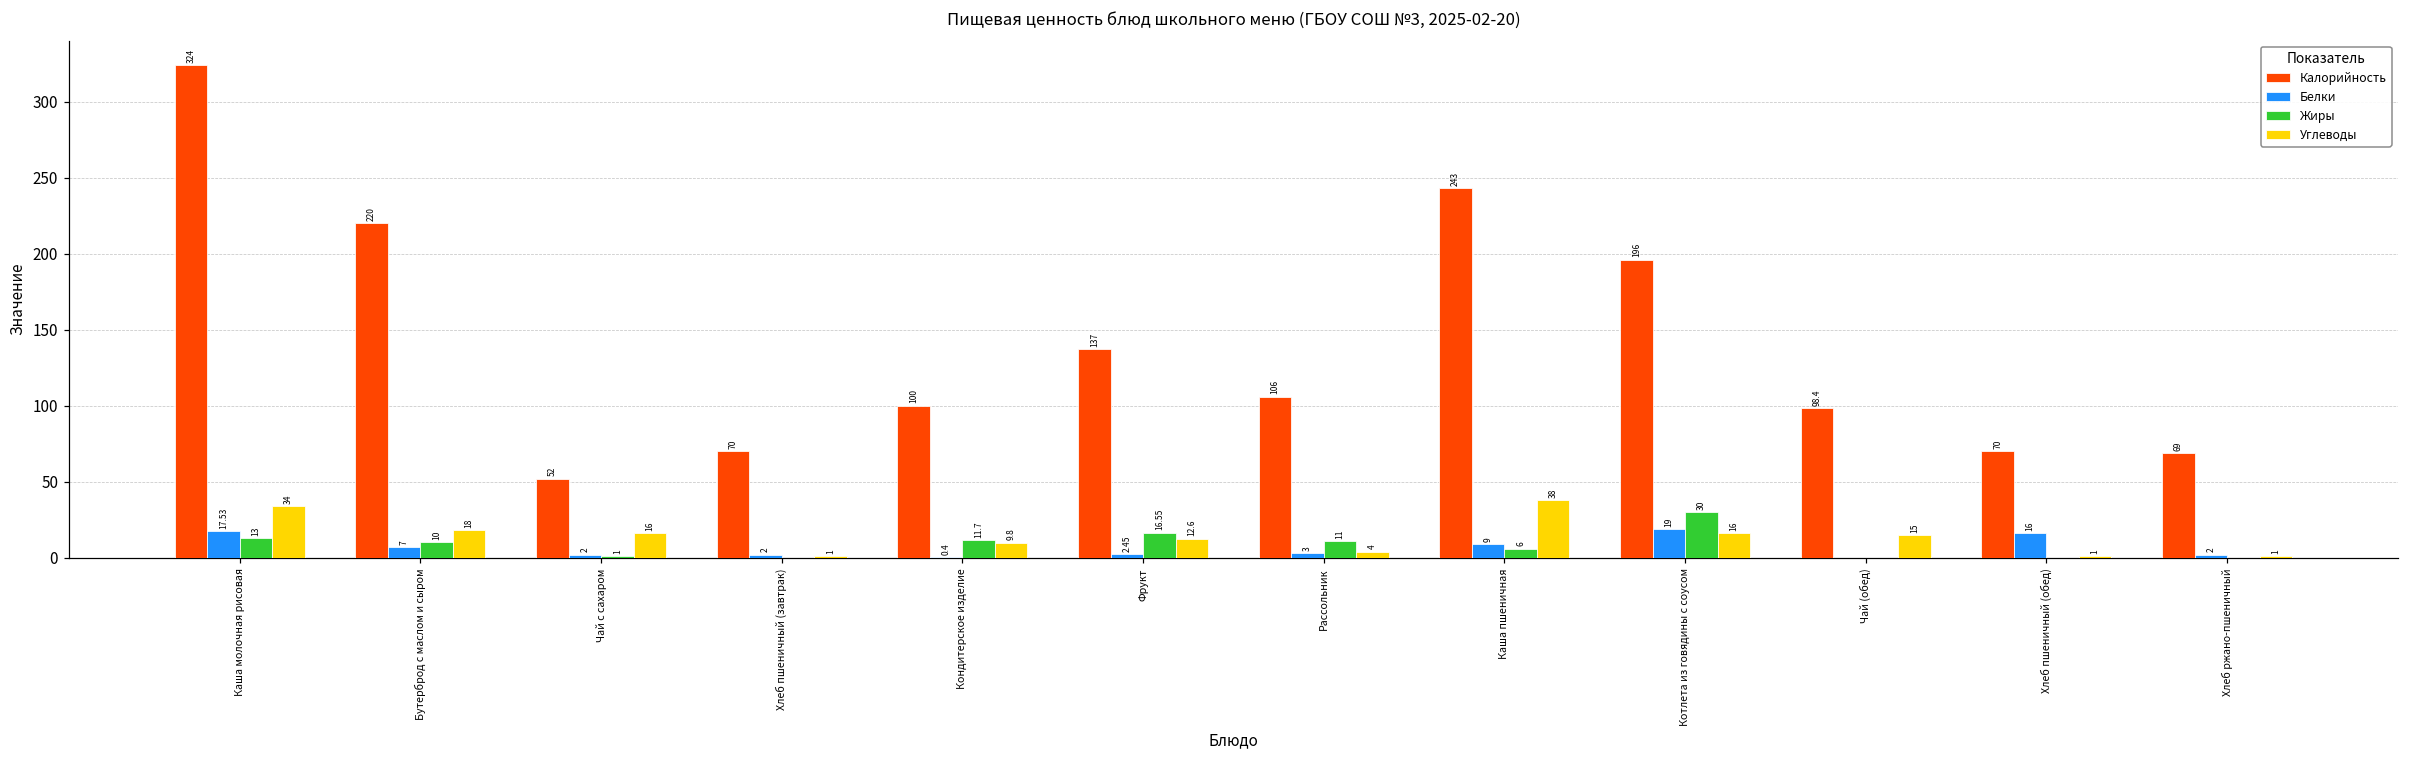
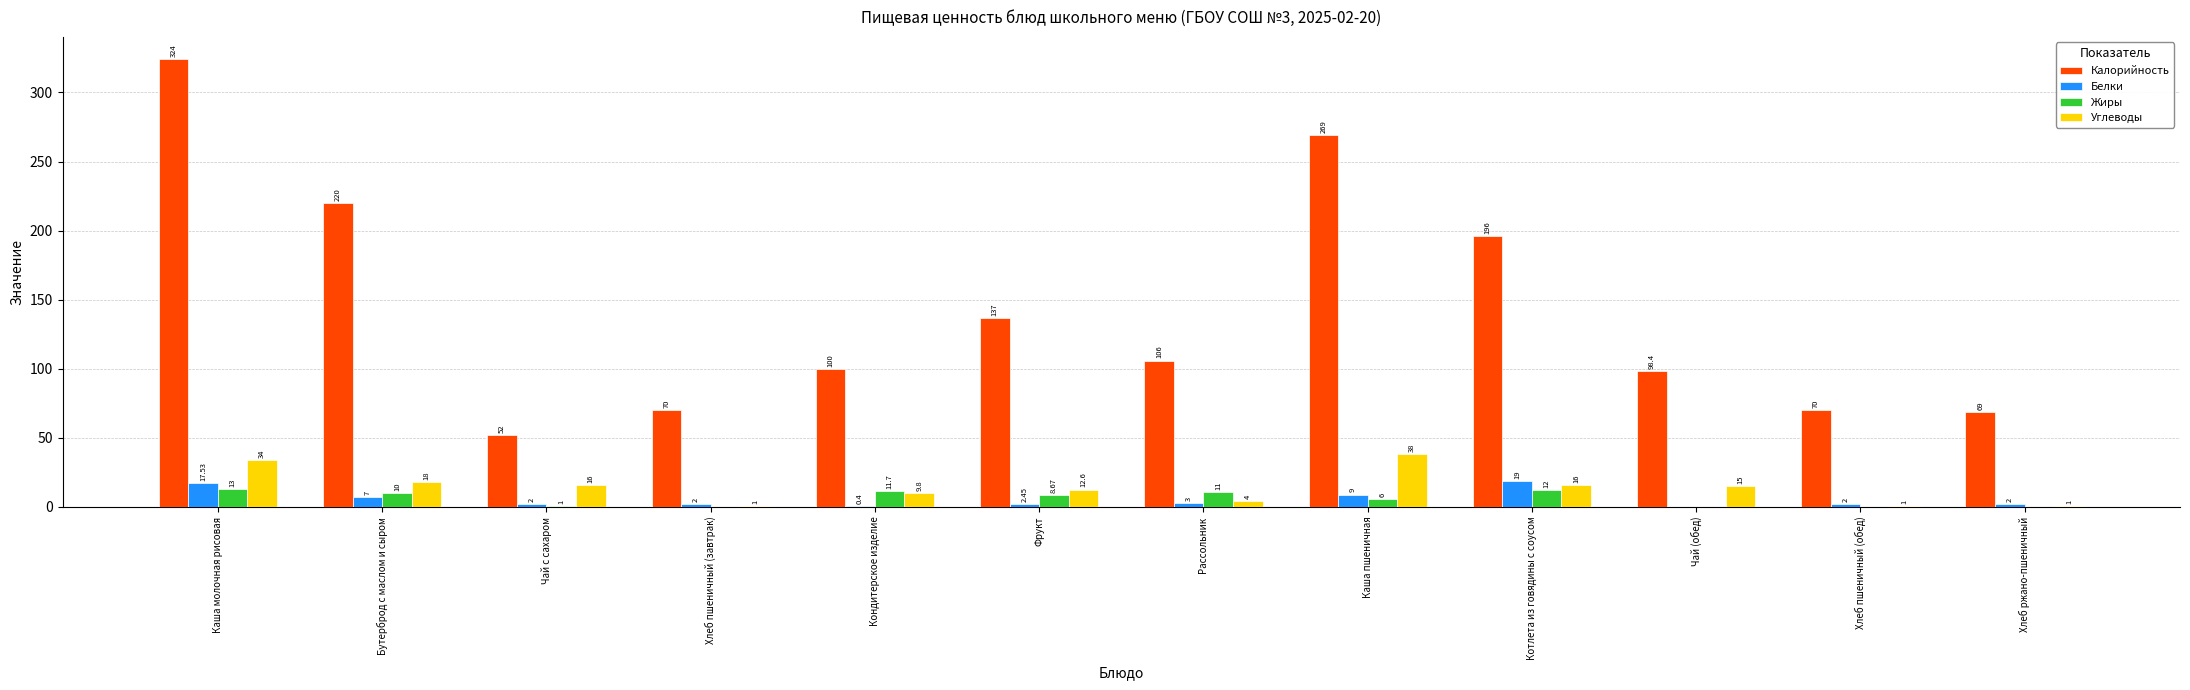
Жиры, Фрукт: 16.55 -> 8.67
Калорийность, Каша пшеничная: 243 -> 269
Жиры, Котлета из говядины с соусом: 30 -> 12
Белки, Хлеб пшеничный (обед): 16 -> 2
